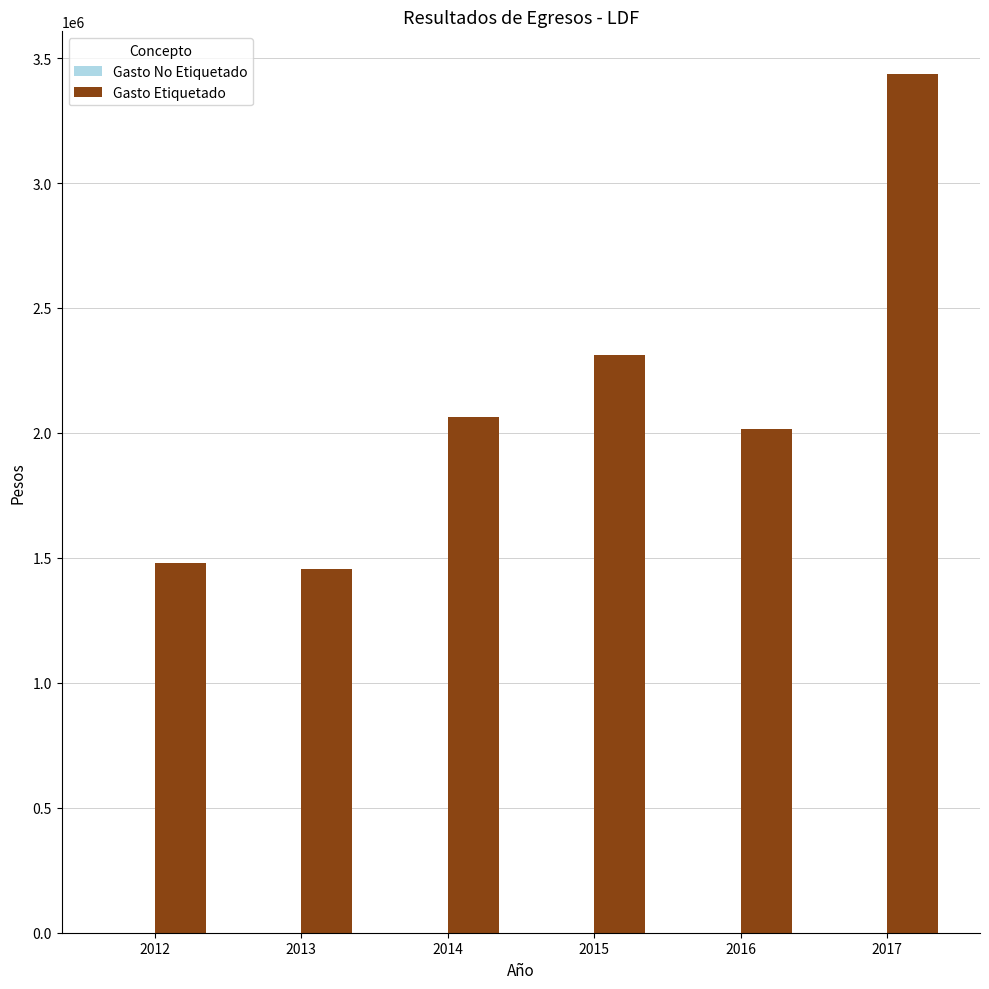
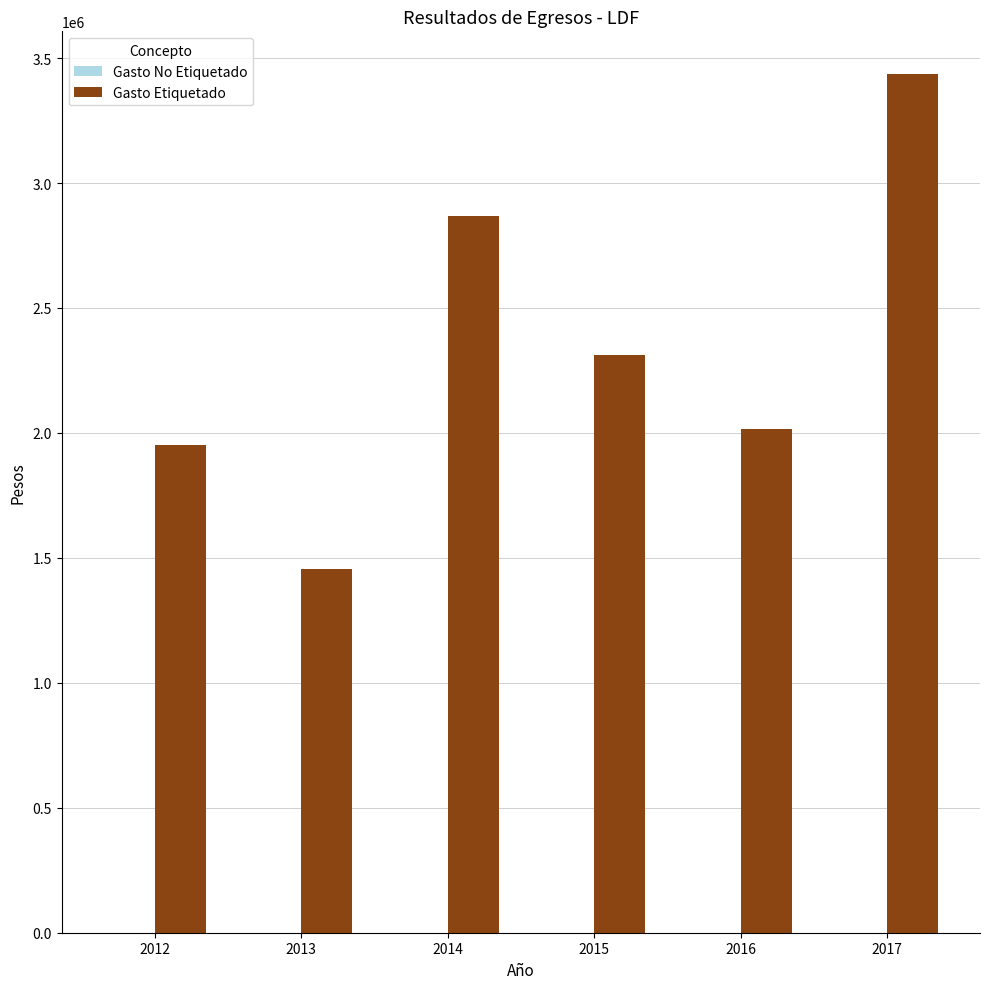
Gasto Etiquetado, 2012: 1480000 -> 1950000
Gasto Etiquetado, 2014: 2060000 -> 2870000
